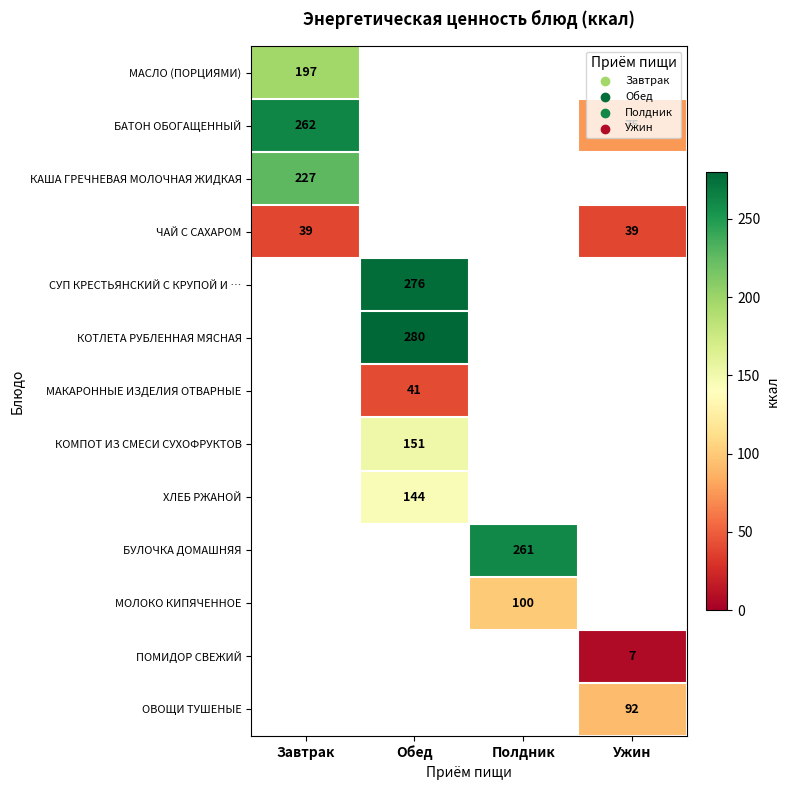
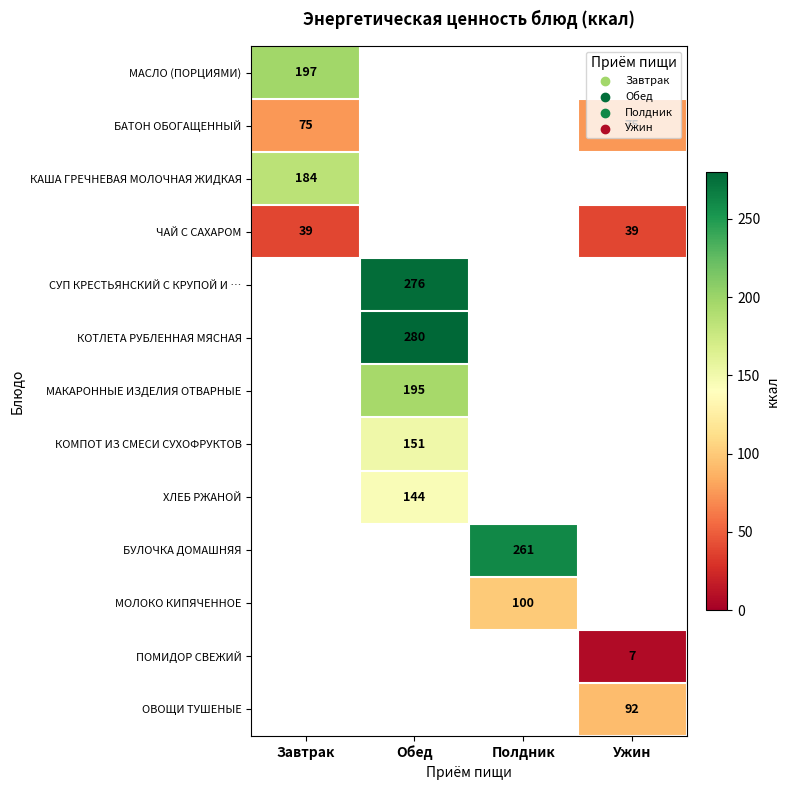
БАТОН ОБОГАЩЕННЫЙ, Завтрак: 262 -> 75
КАША ГРЕЧНЕВАЯ МОЛОЧНАЯ ЖИДКАЯ, Завтрак: 227 -> 184
МАКАРОННЫЕ ИЗДЕЛИЯ ОТВАРНЫЕ, Обед: 41 -> 195
